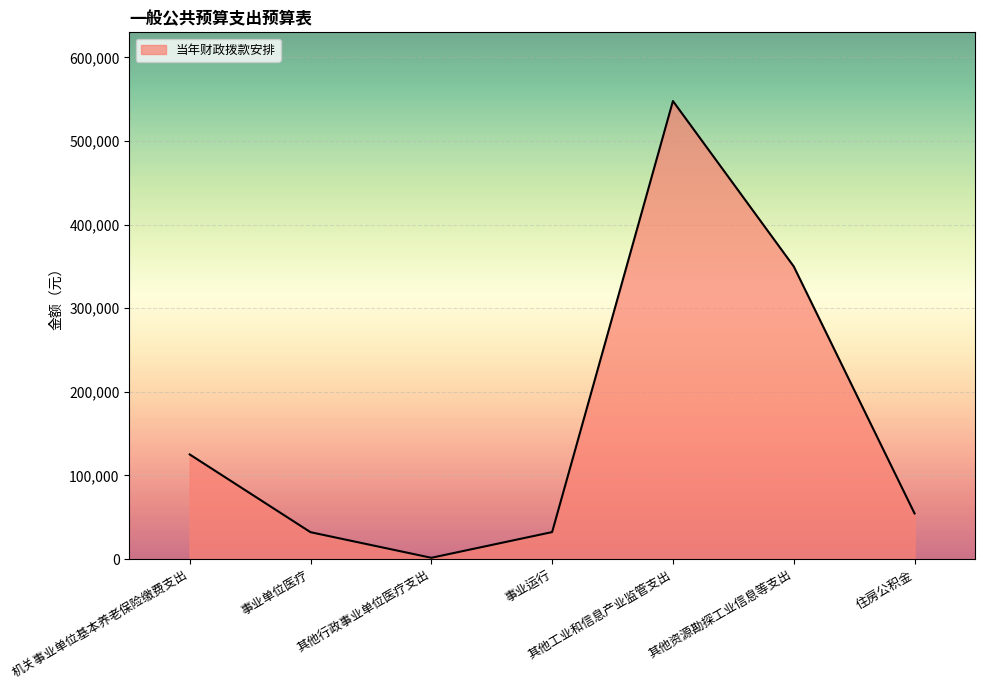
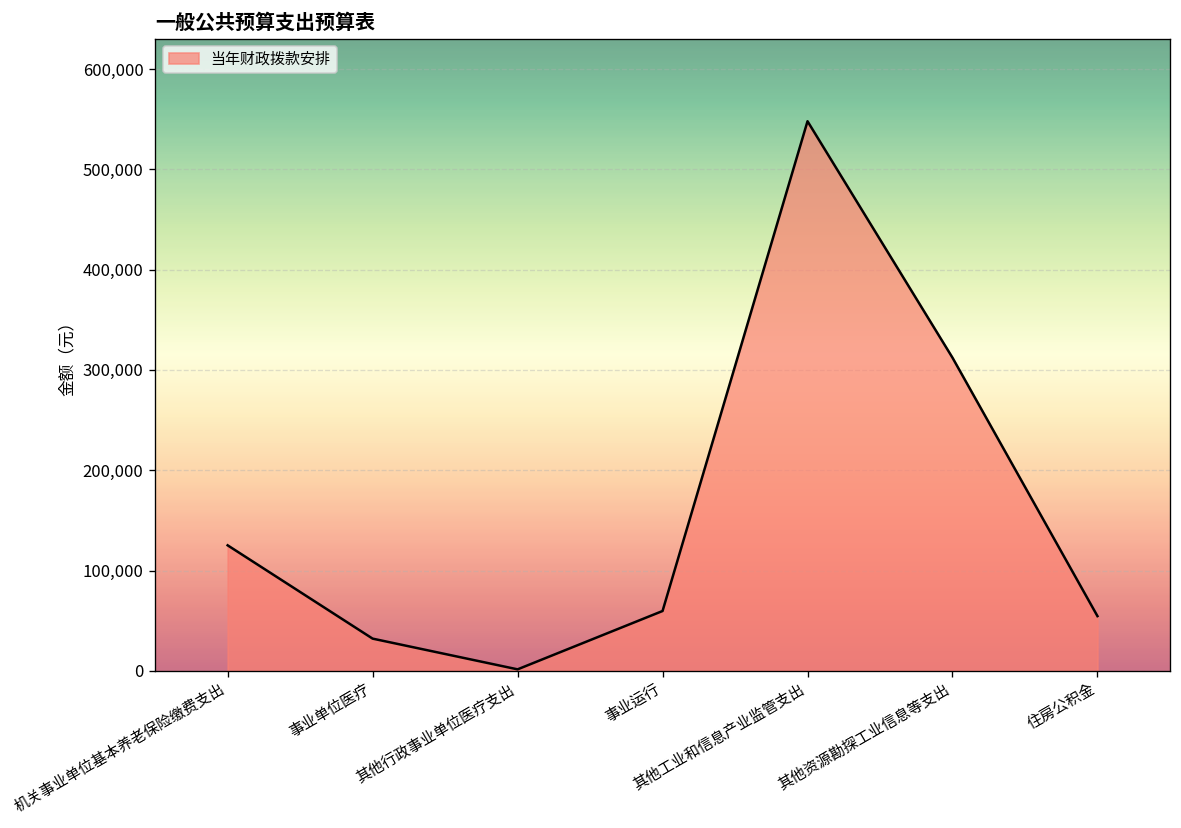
事业运行: 30,000 -> 60,000
其他资源勘探工业信息等支出: 350,000 -> 310,000
